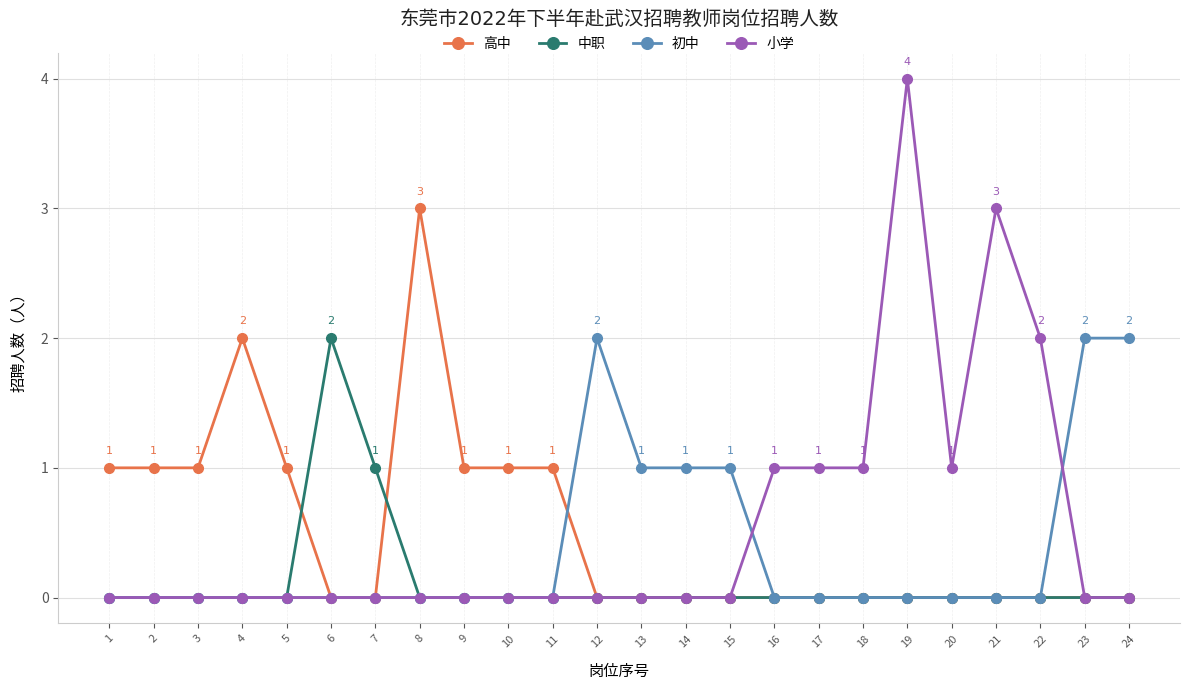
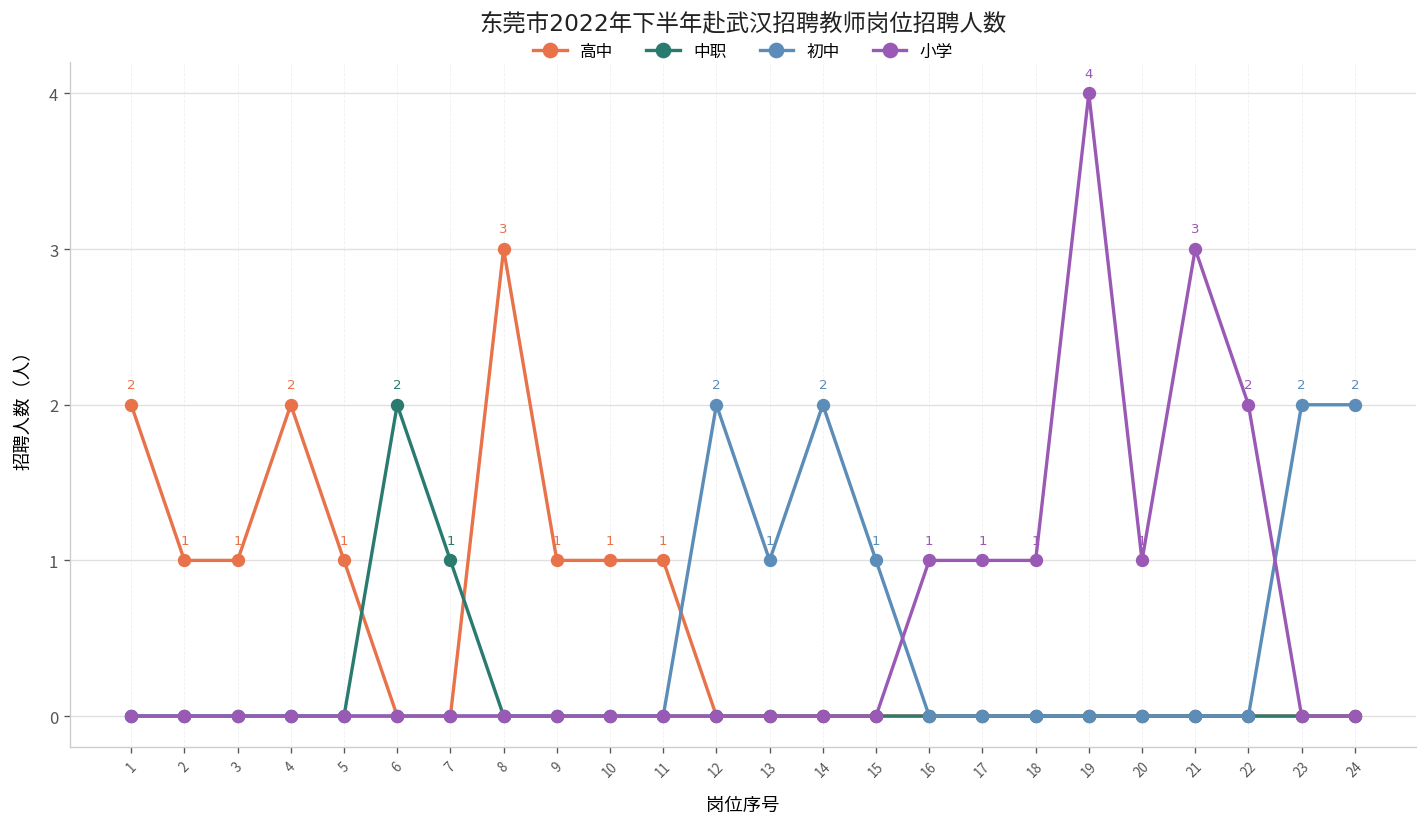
高中, 1: 1 -> 2
初中, 14: 1 -> 2
